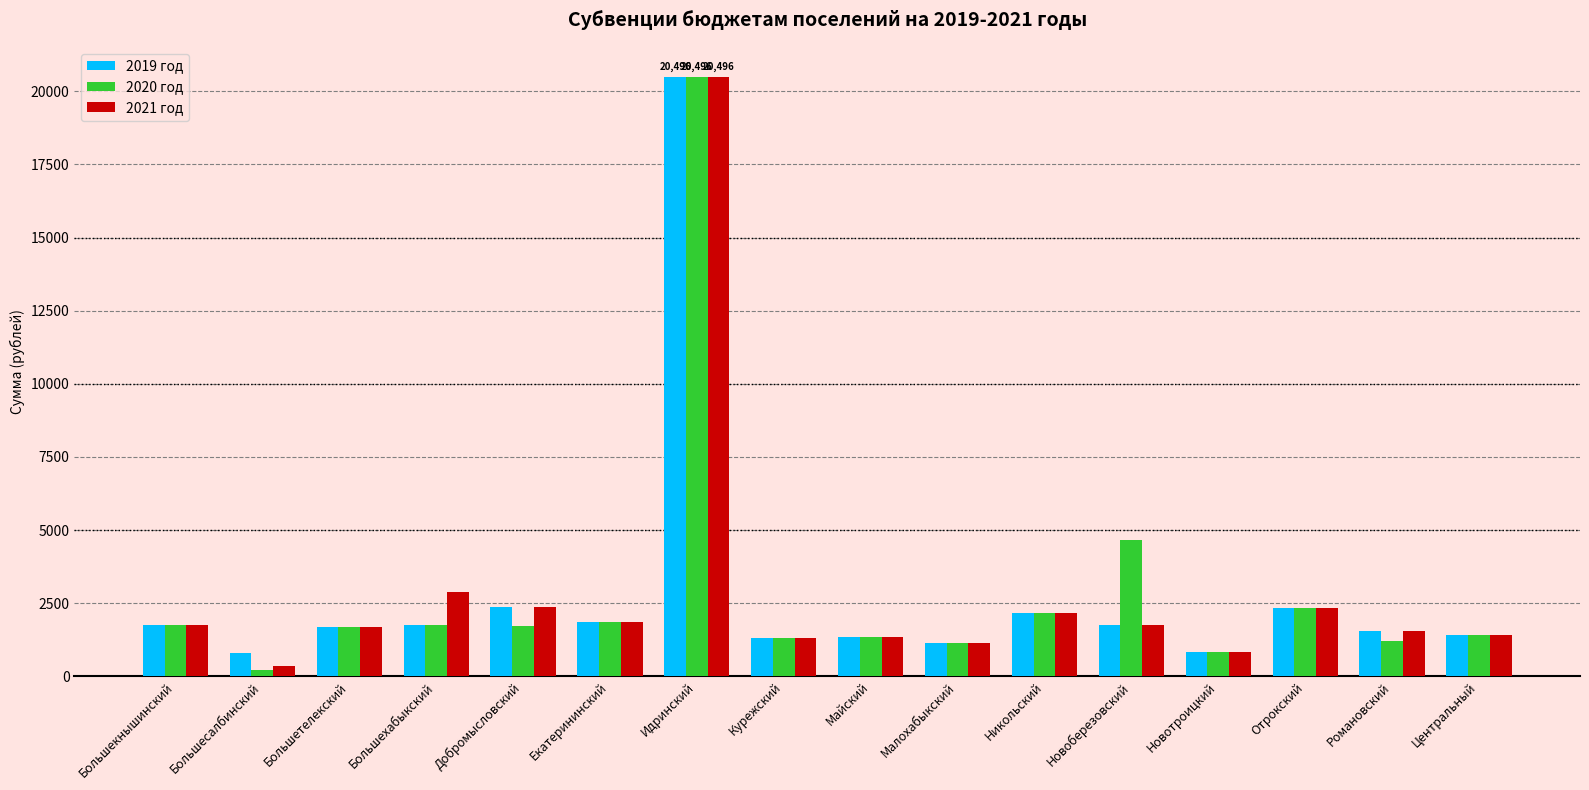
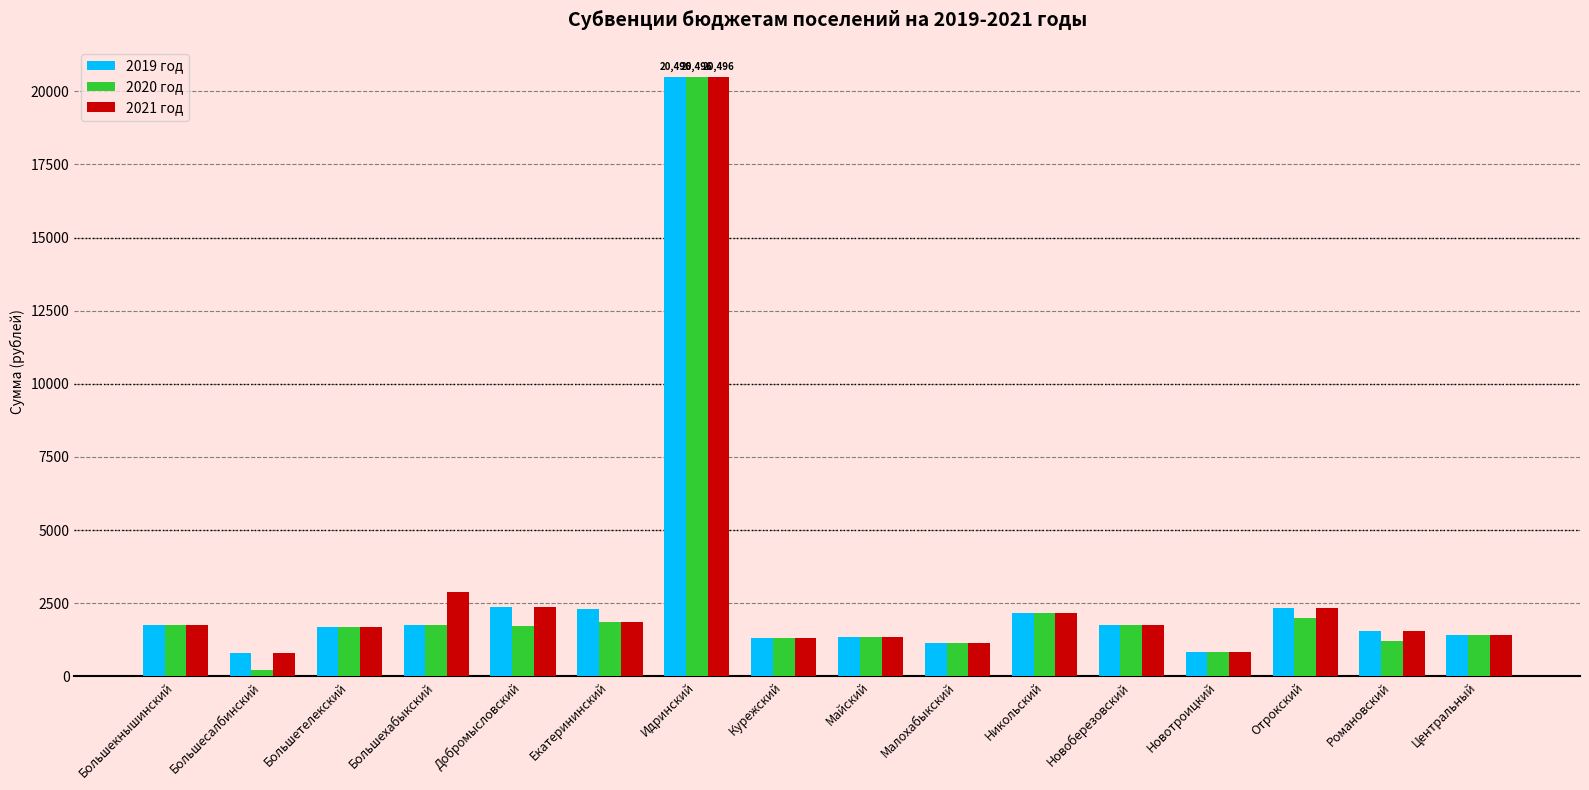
2021 год, Большесалбинский: 400 -> 800
2019 год, Екатерининский: 1900 -> 2300
2020 год, Новоберезовский: 4700 -> 1800
2020 год, Отрокский: 2300 -> 2000
